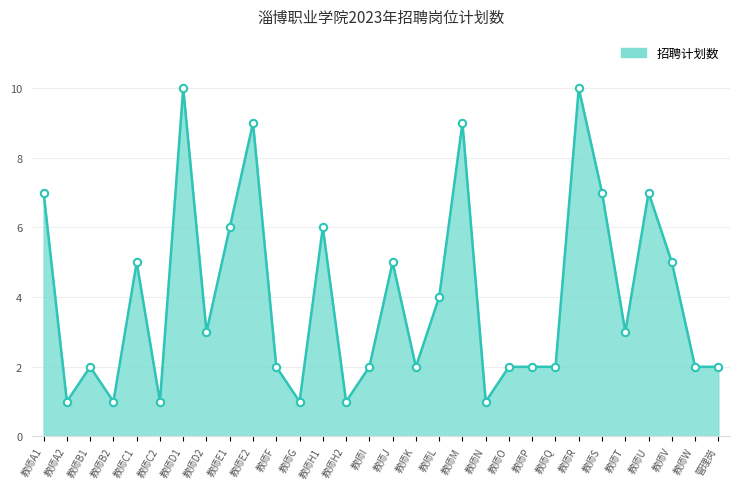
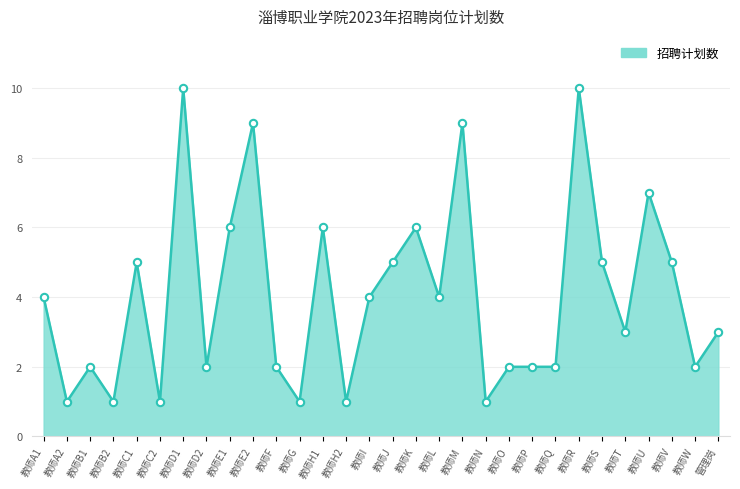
教师A1: 7 -> 4
教师D2: 3 -> 2
教师I: 2 -> 4
教师K: 2 -> 6
教师S: 7 -> 5
管理岗: 2 -> 3
